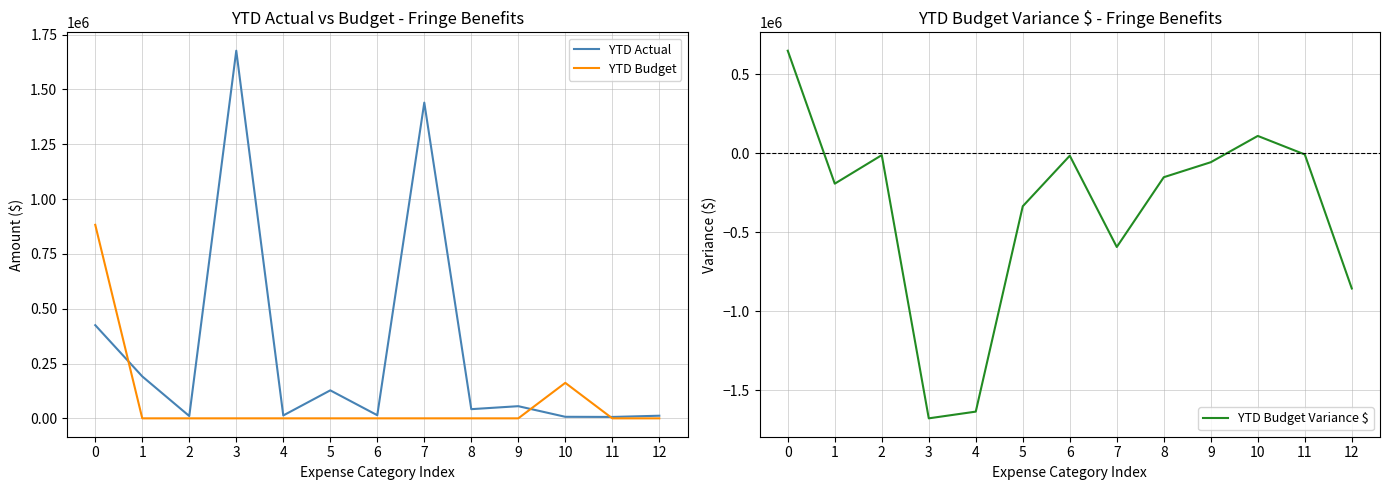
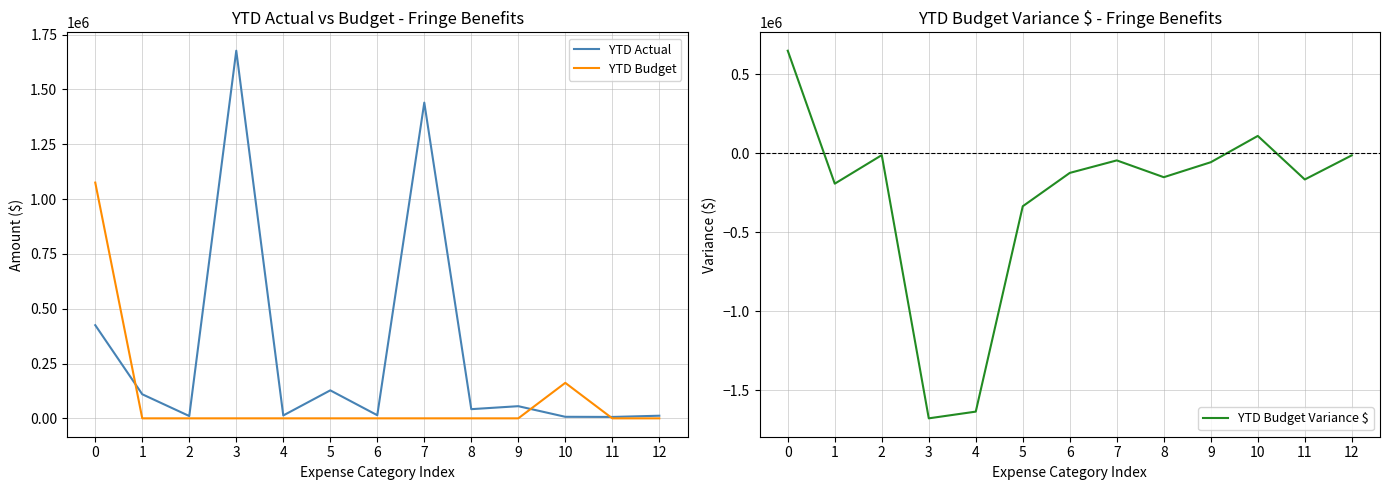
YTD Actual vs Budget - Fringe Benefits, YTD Budget, 0: 880000 -> 1080000
YTD Actual vs Budget - Fringe Benefits, YTD Actual, 1: 190000 -> 110000
YTD Budget Variance $ - Fringe Benefits, 6: -10000 -> -120000
YTD Budget Variance $ - Fringe Benefits, 7: -590000 -> -40000
YTD Budget Variance $ - Fringe Benefits, 11: -10000 -> -160000
YTD Budget Variance $ - Fringe Benefits, 12: -850000 -> -10000
